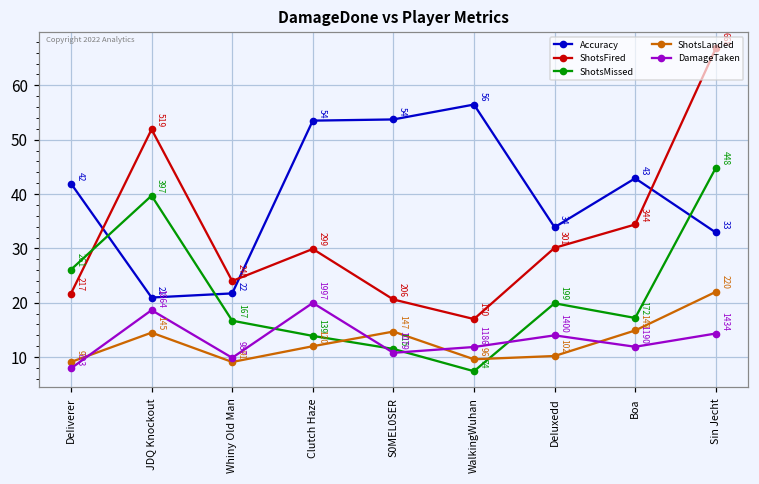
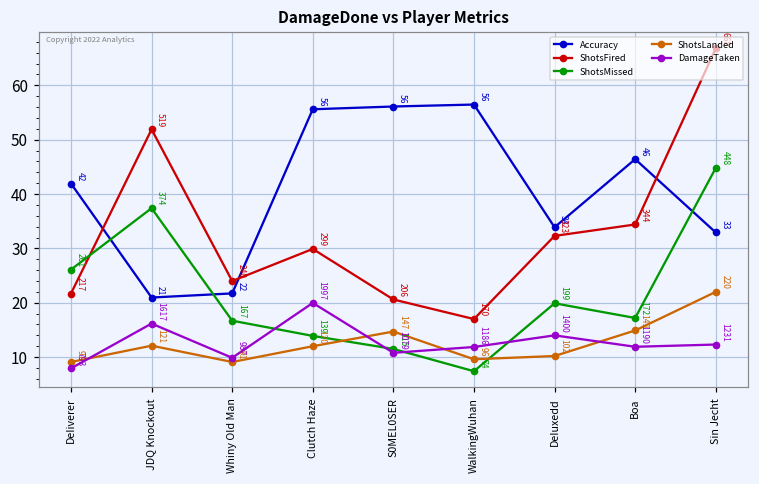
ShotsMissed, JDQ Knockout: 397 -> 374
ShotsLanded, JDQ Knockout: 145 -> 121
DamageTaken, JDQ Knockout: 1864 -> 1617
Accuracy, Clutch Haze: 54 -> 56
Accuracy, S0MEL0SER: 54 -> 56
ShotsFired, DeIuxedd: 301 -> 323
Accuracy, Boa: 43 -> 46
DamageTaken, Sin Jecht: 1434 -> 1231
